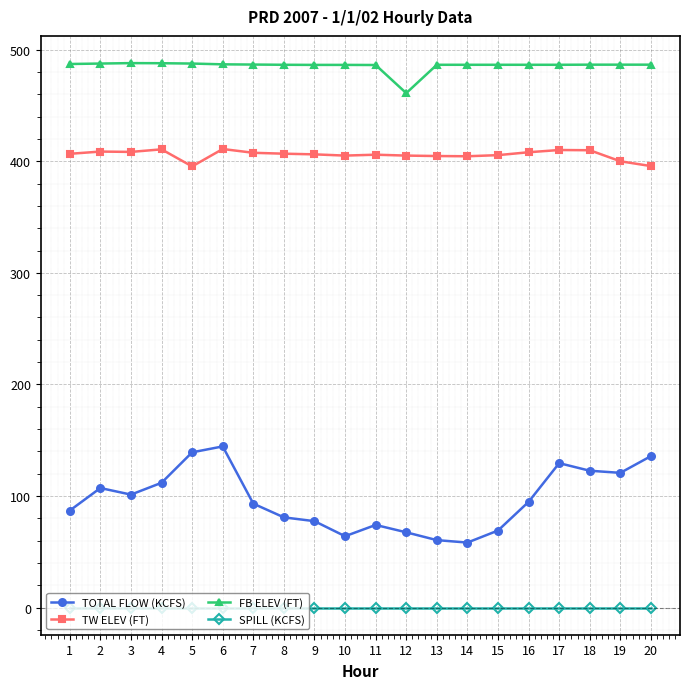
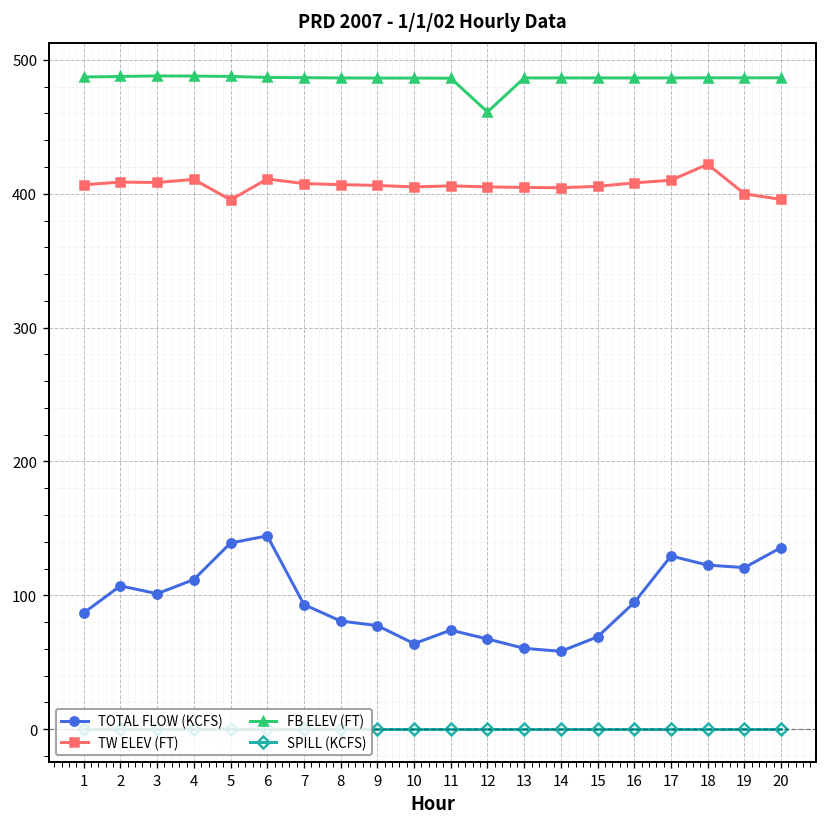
TW ELEV (FT), 18: 410 -> 422
